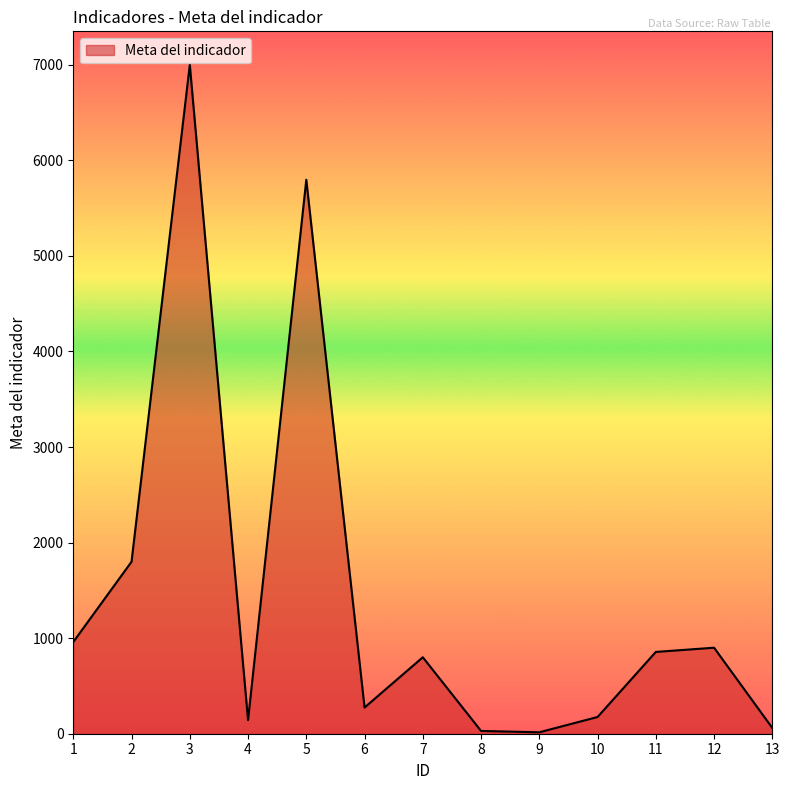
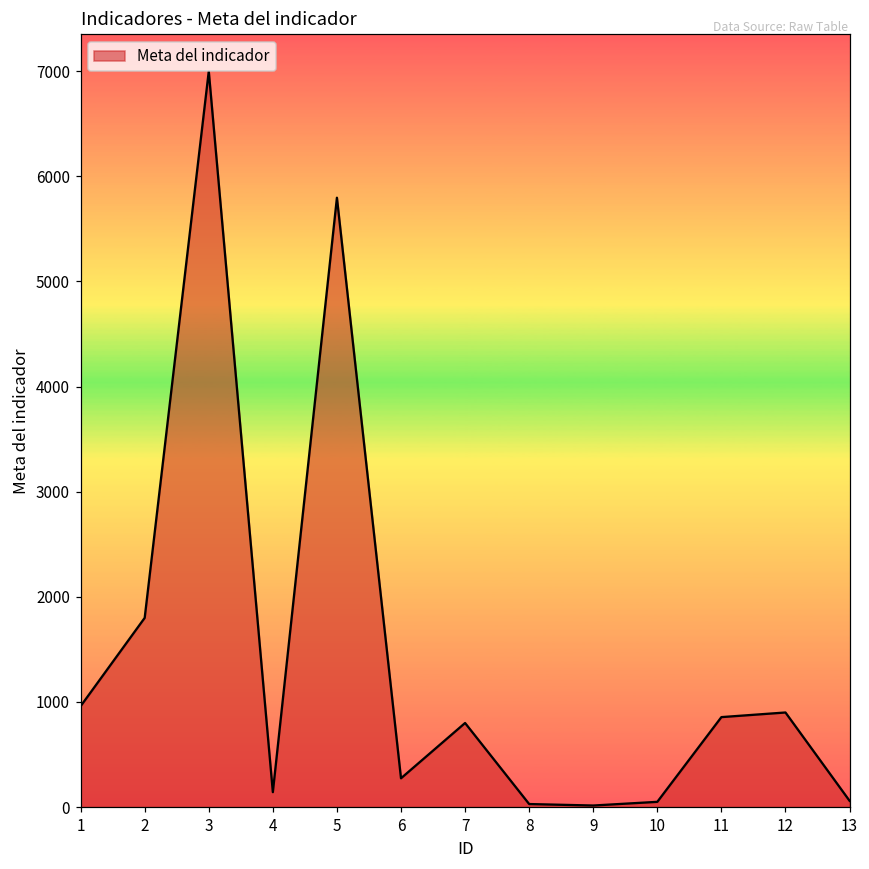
10: 200 -> 100
